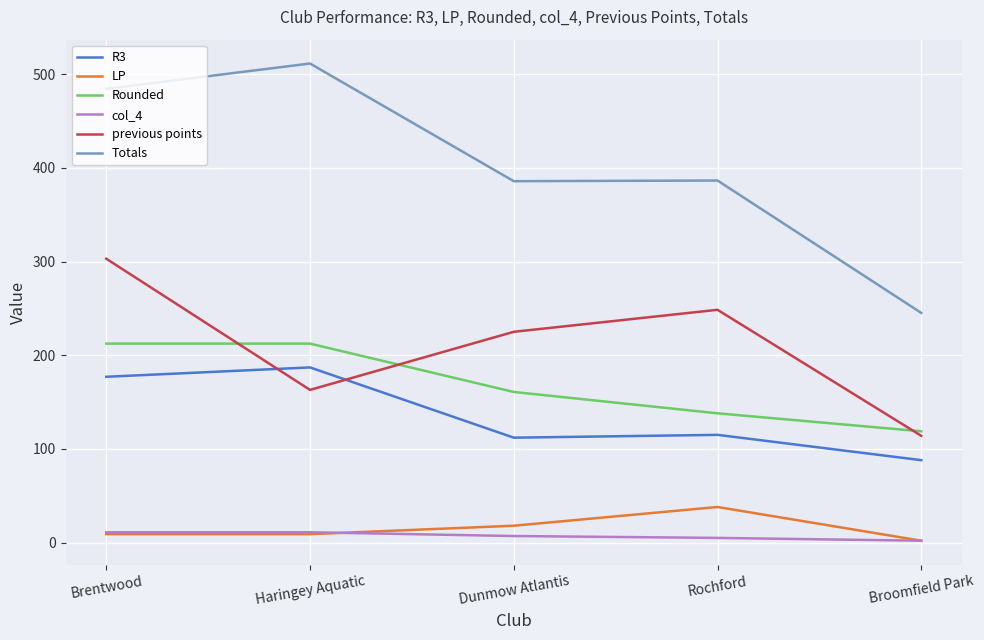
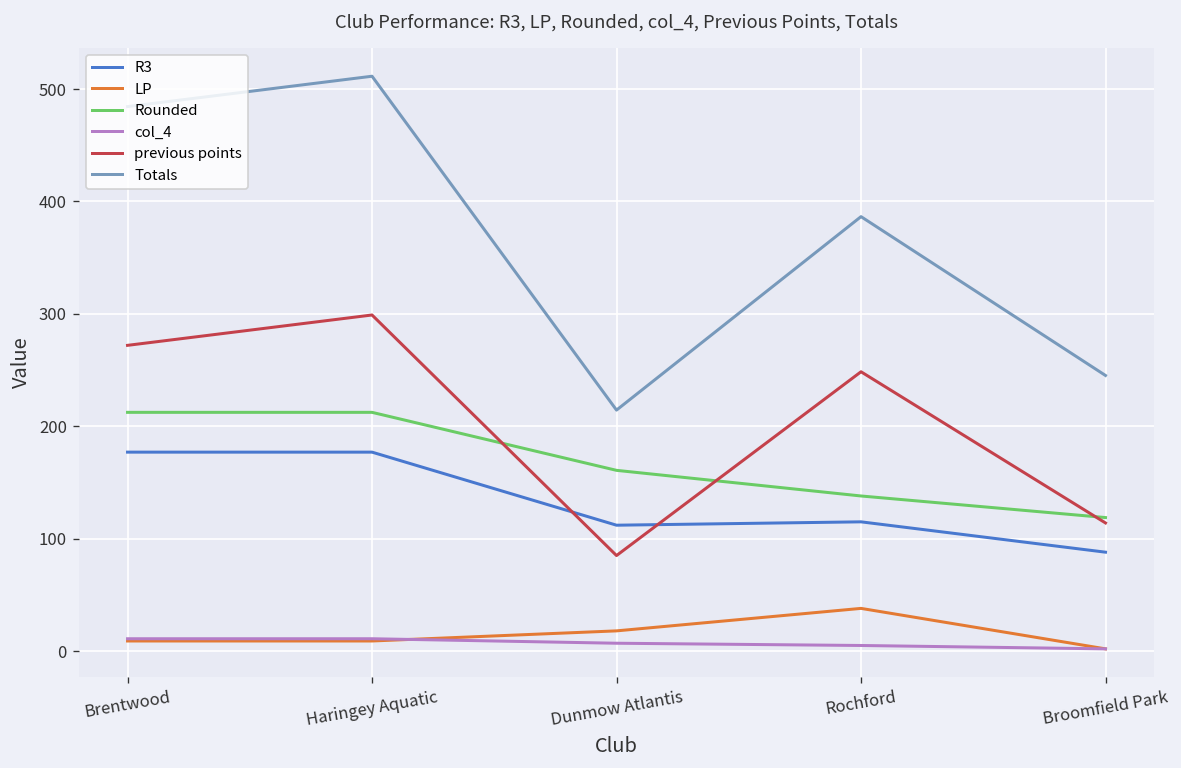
previous points, Brentwood: 300 -> 270
R3, Haringey Aquatic: 190 -> 180
previous points, Haringey Aquatic: 160 -> 300
previous points, Dunmow Atlantis: 230 -> 90
Totals, Dunmow Atlantis: 390 -> 210
